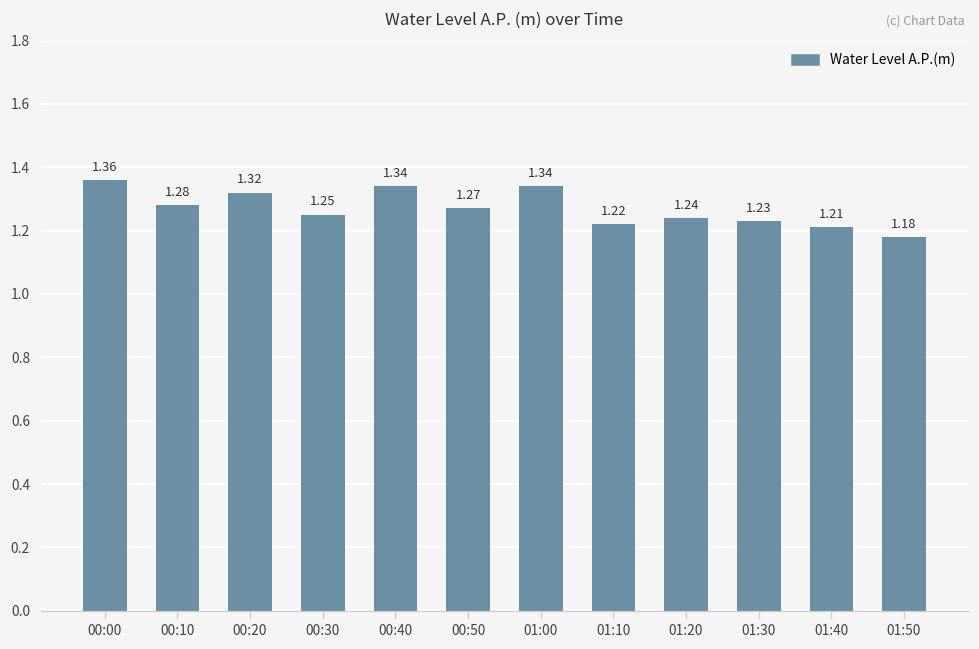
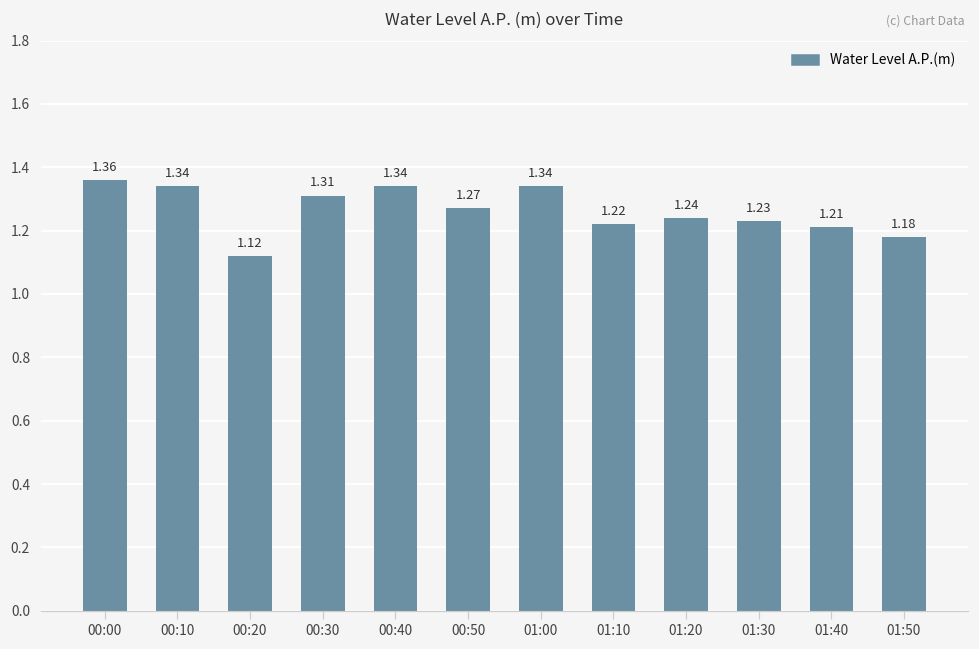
00:10: 1.28 -> 1.34
00:20: 1.32 -> 1.12
00:30: 1.25 -> 1.31
